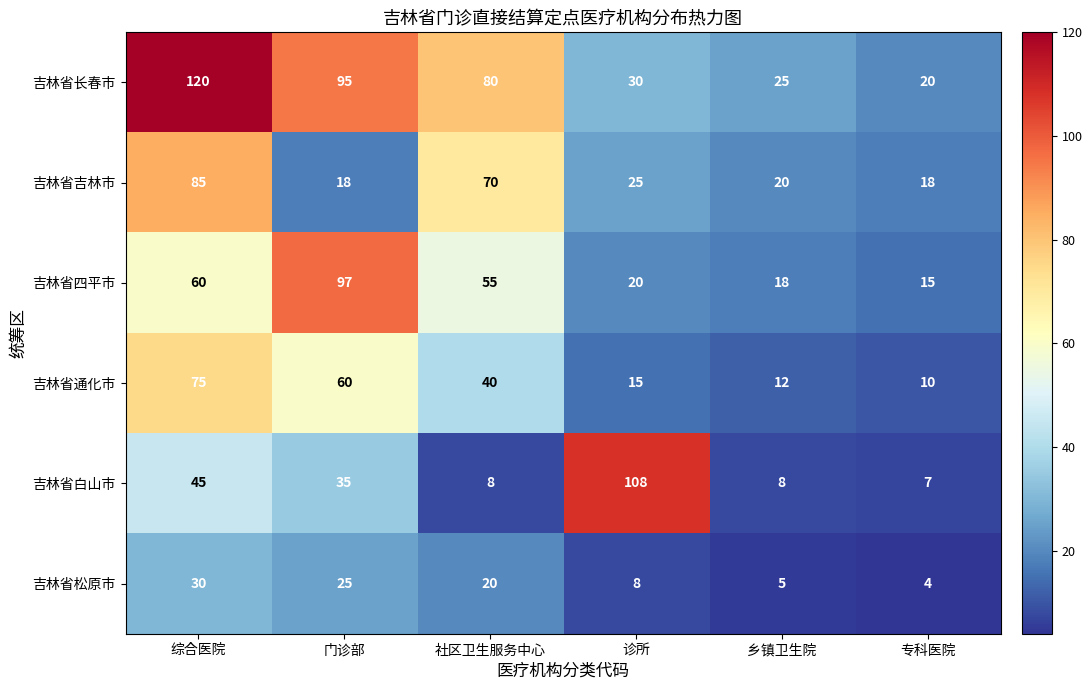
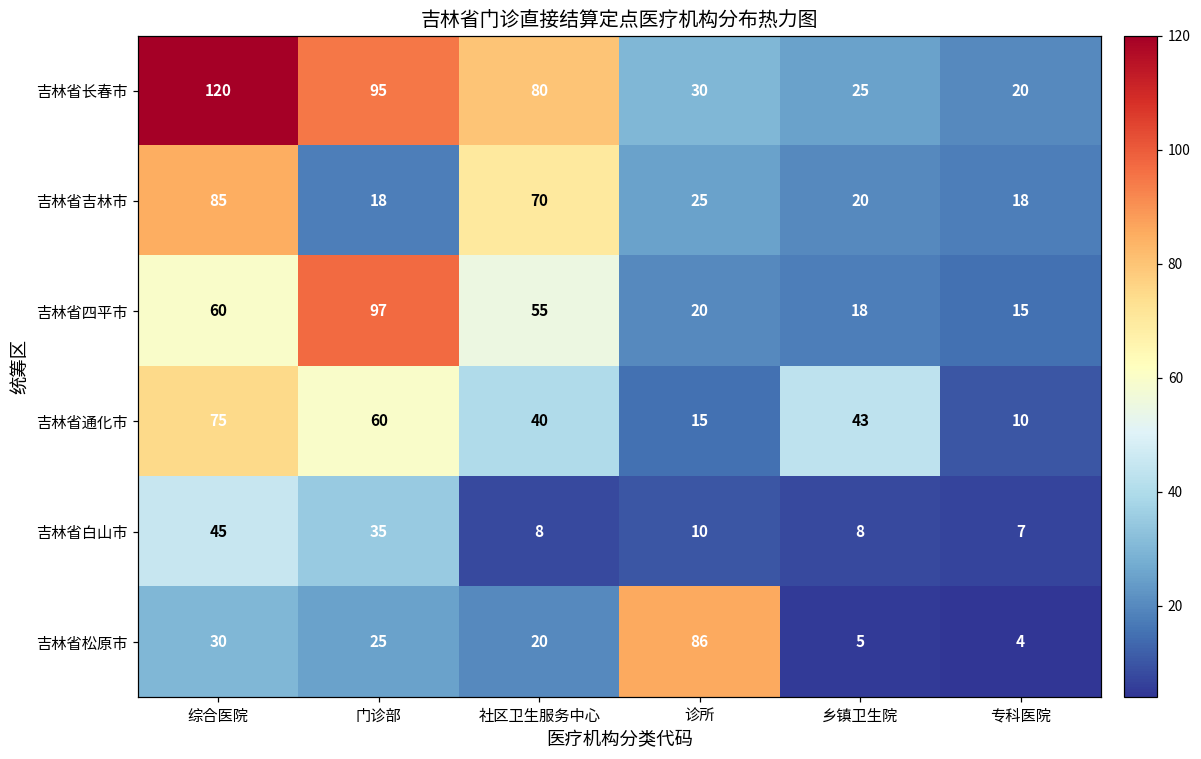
吉林省通化市, 乡镇卫生院: 12 -> 43
吉林省白山市, 诊所: 108 -> 10
吉林省松原市, 诊所: 8 -> 86
